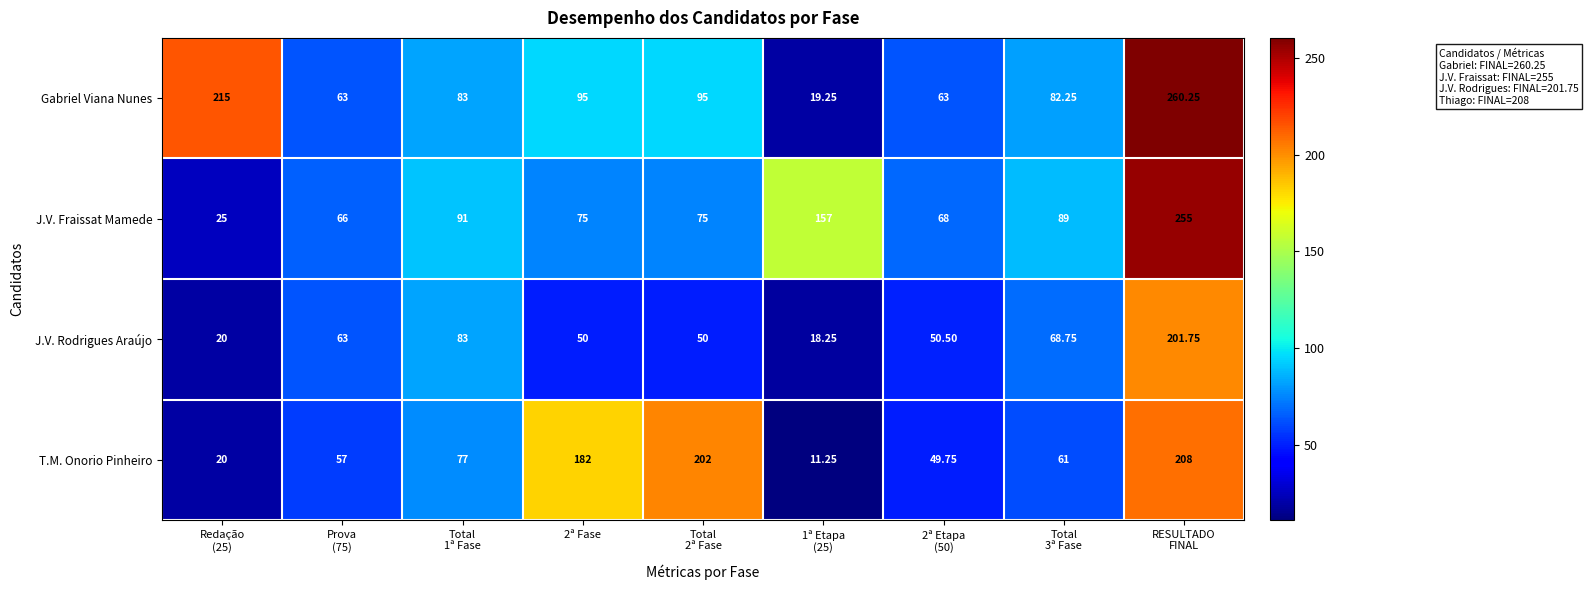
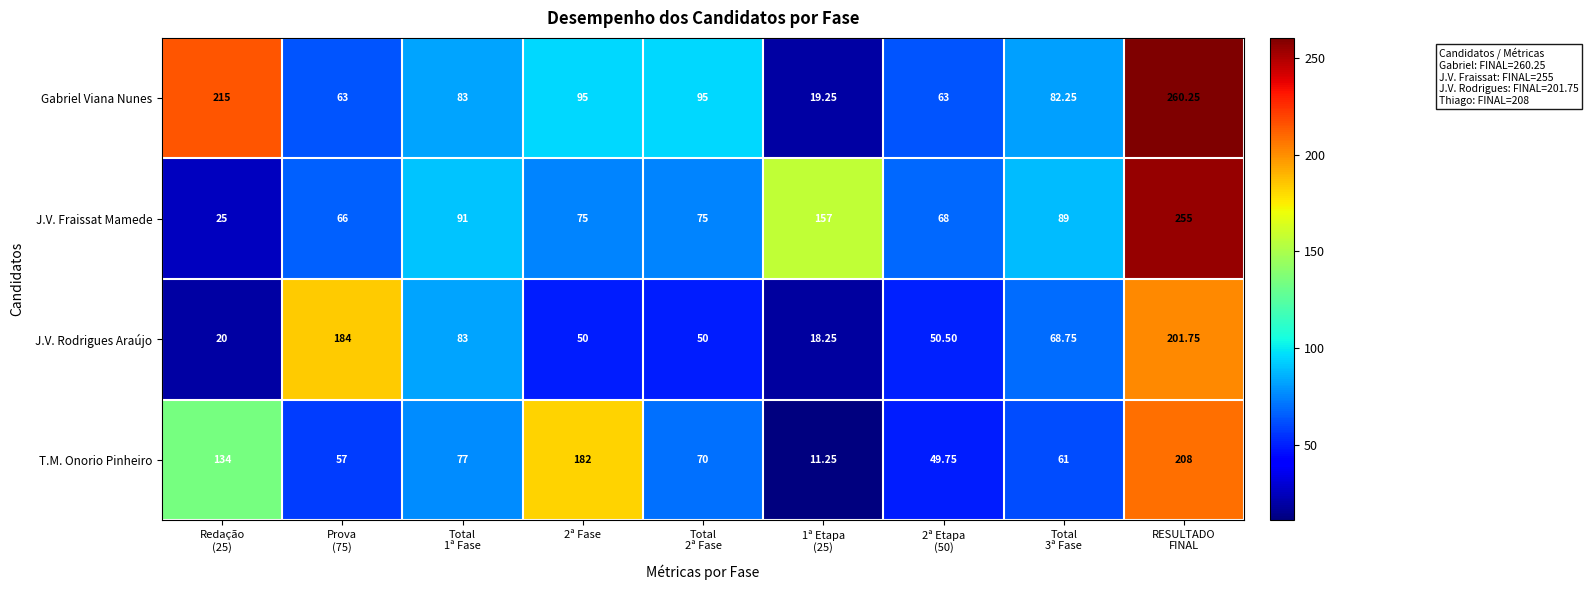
J.V. Rodrigues Araújo, Prova (75): 63 -> 184
T.M. Onorio Pinheiro, Redação (25): 20 -> 134
T.M. Onorio Pinheiro, Total 2ª Fase: 202 -> 70
